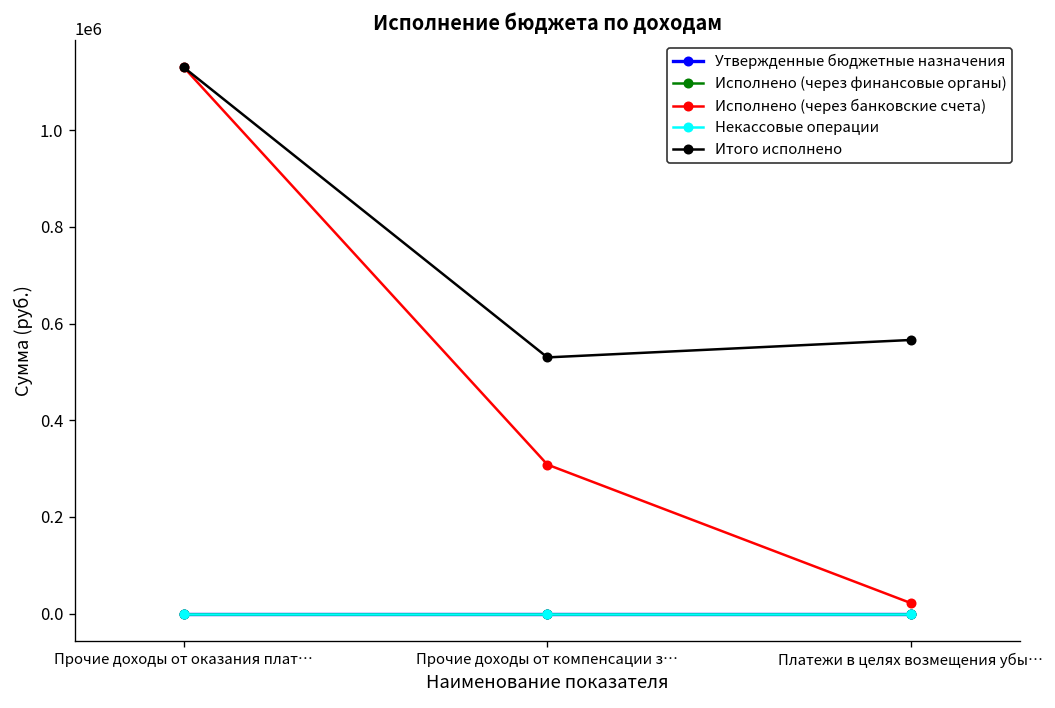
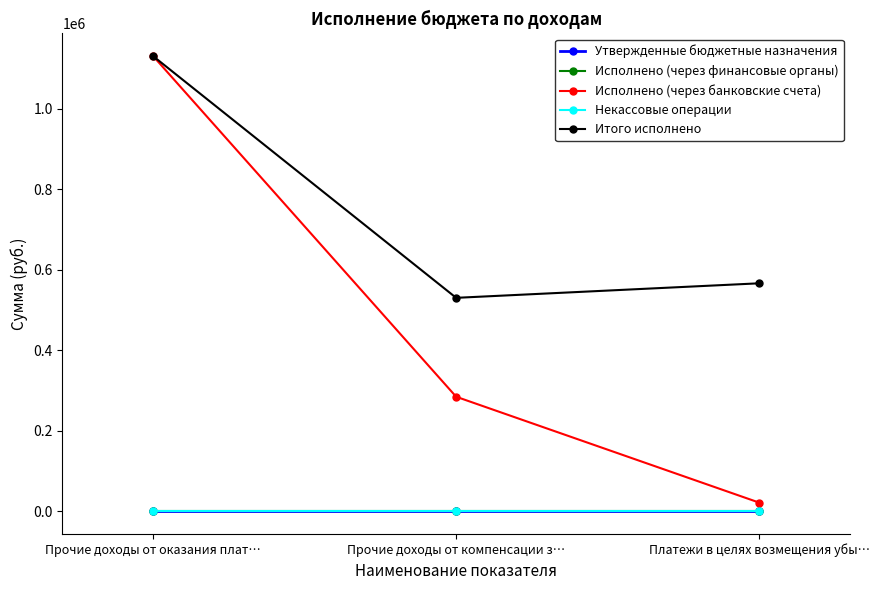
Исполнено (через банковские счета), Прочие доходы от компенсации з…: 310000 -> 280000
